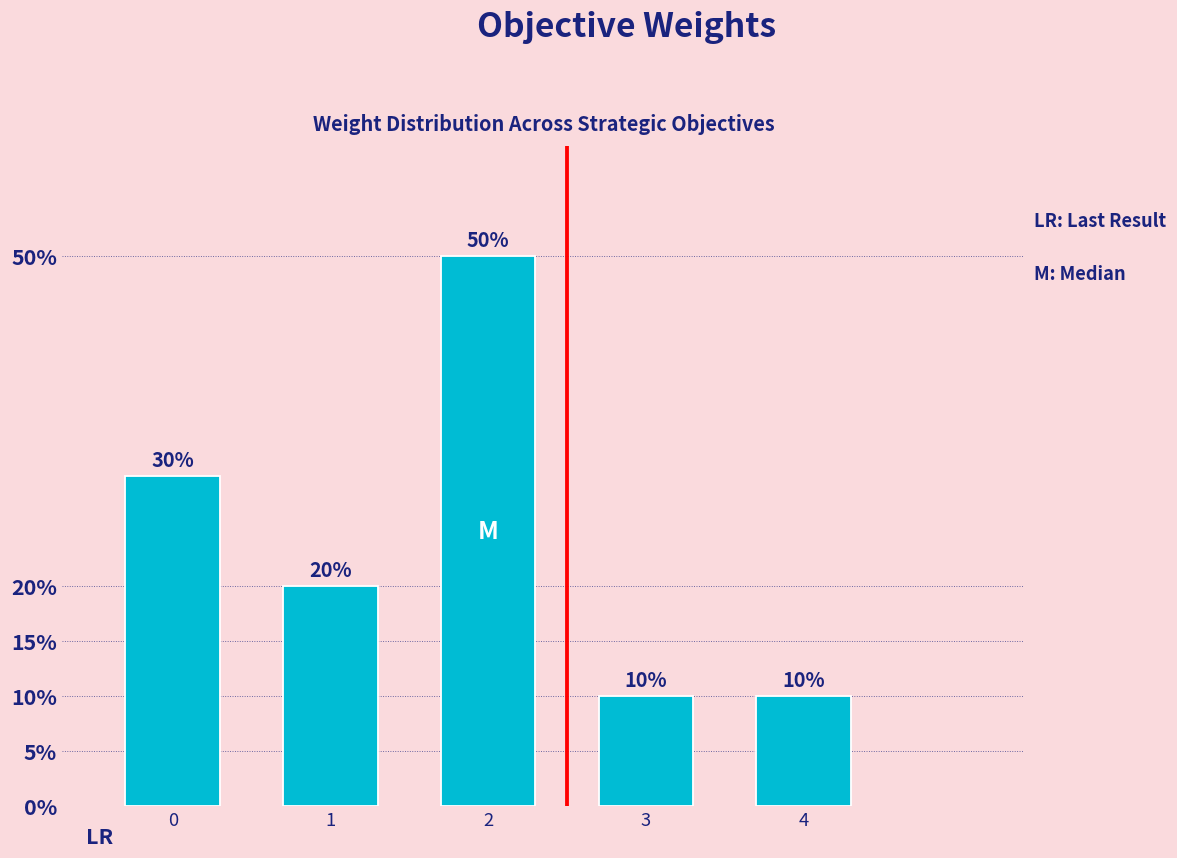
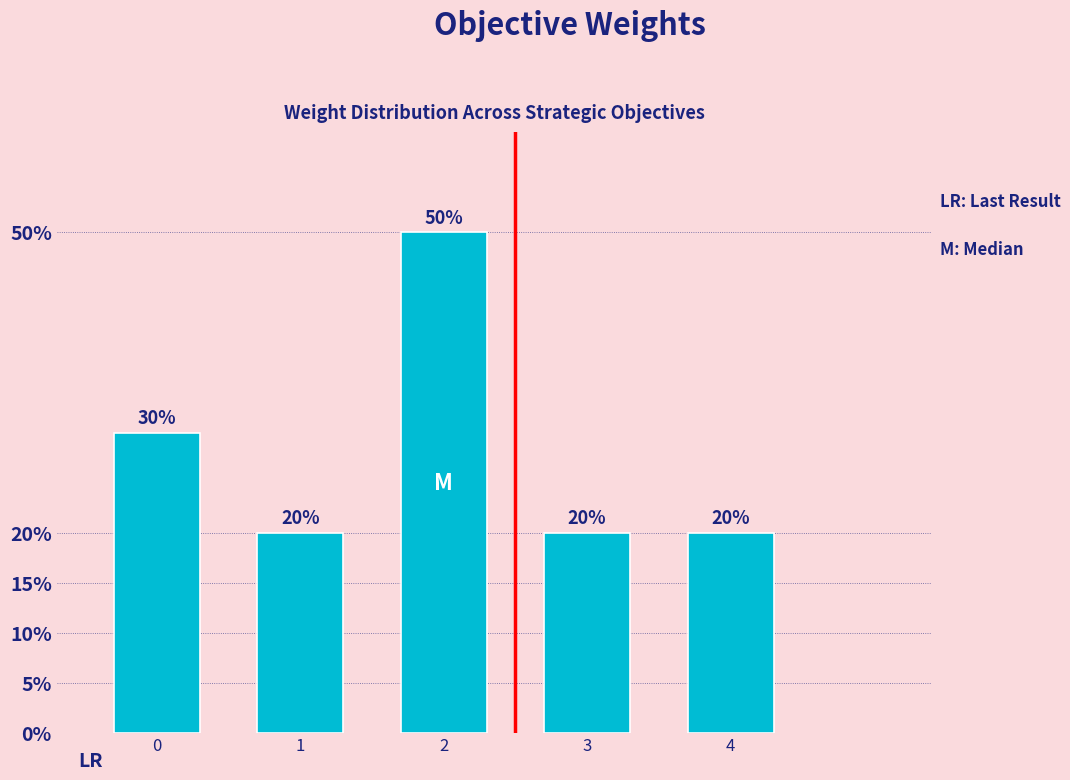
3: 10% -> 20%
4: 10% -> 20%
